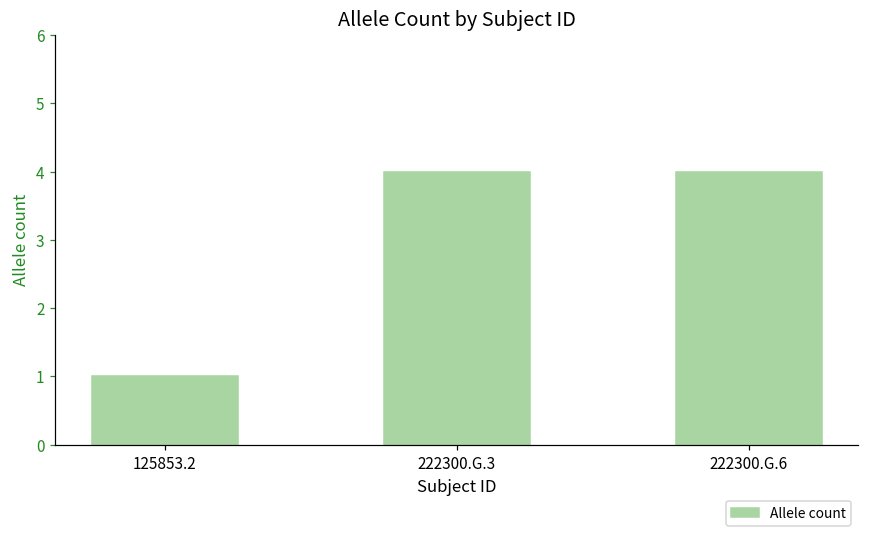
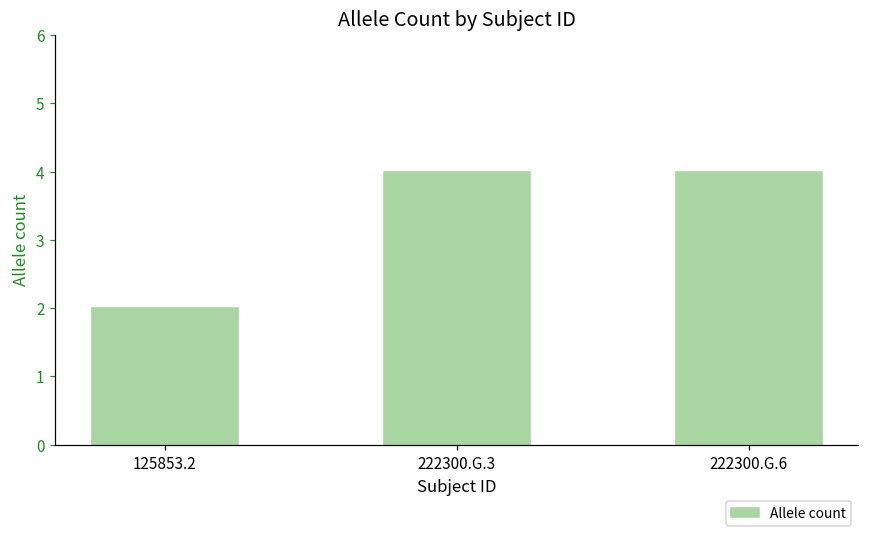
125853.2: 1 -> 2
